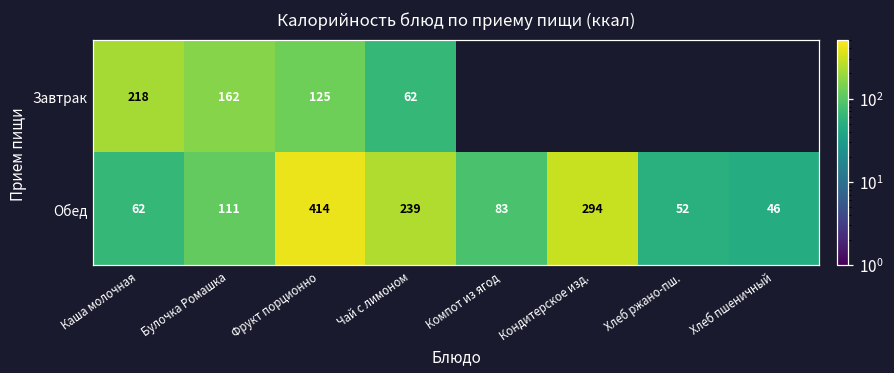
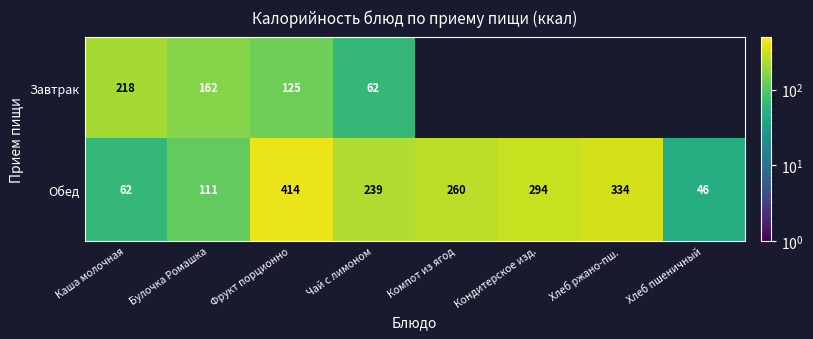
Обед, Компот из ягод: 83 -> 260
Обед, Хлеб ржано-пш.: 52 -> 334
